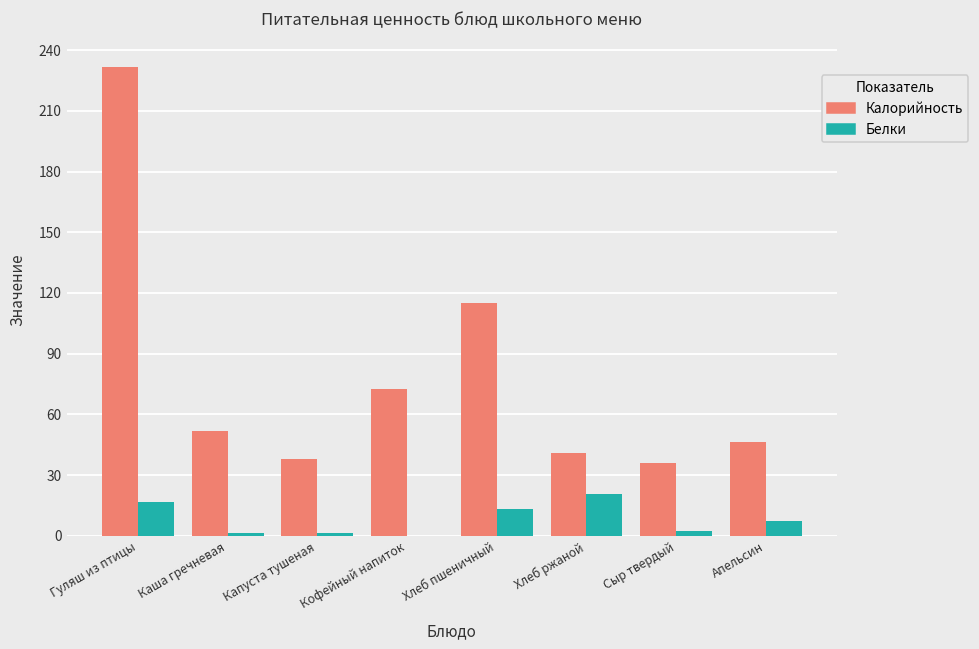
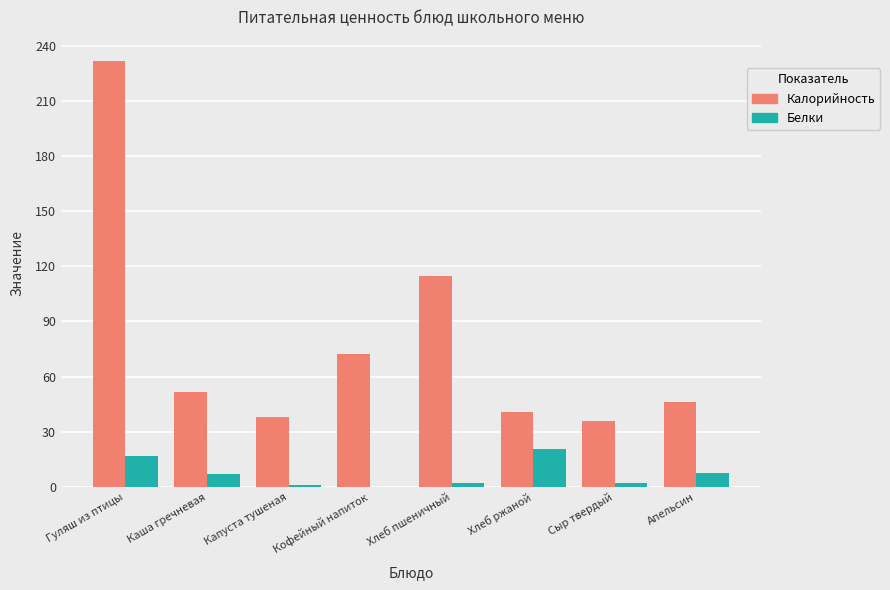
Белки, Каша гречневая: 2 -> 7
Белки, Хлеб пшеничный: 13 -> 2
